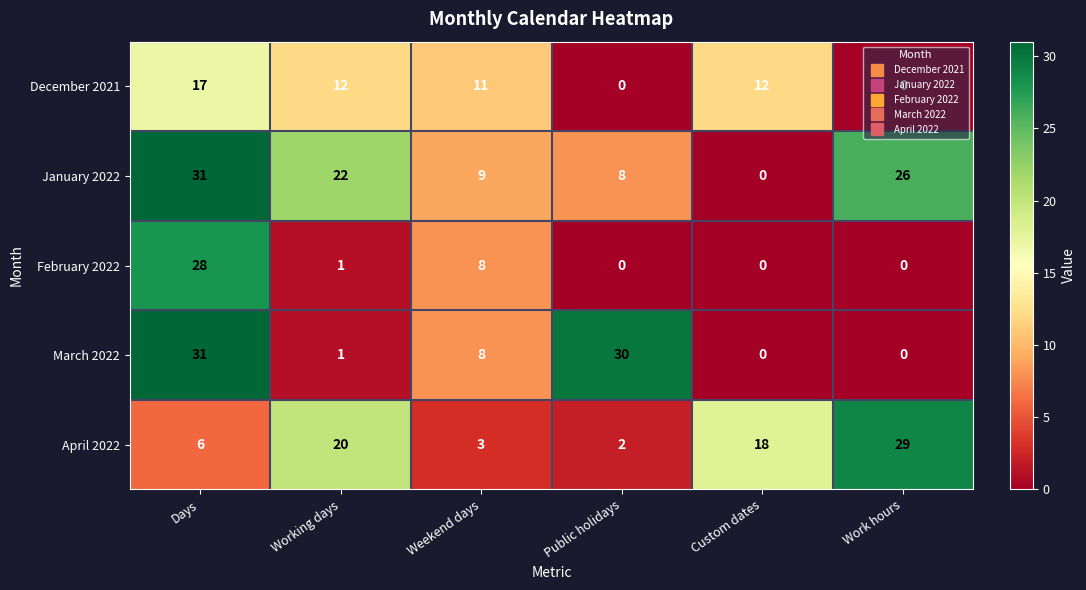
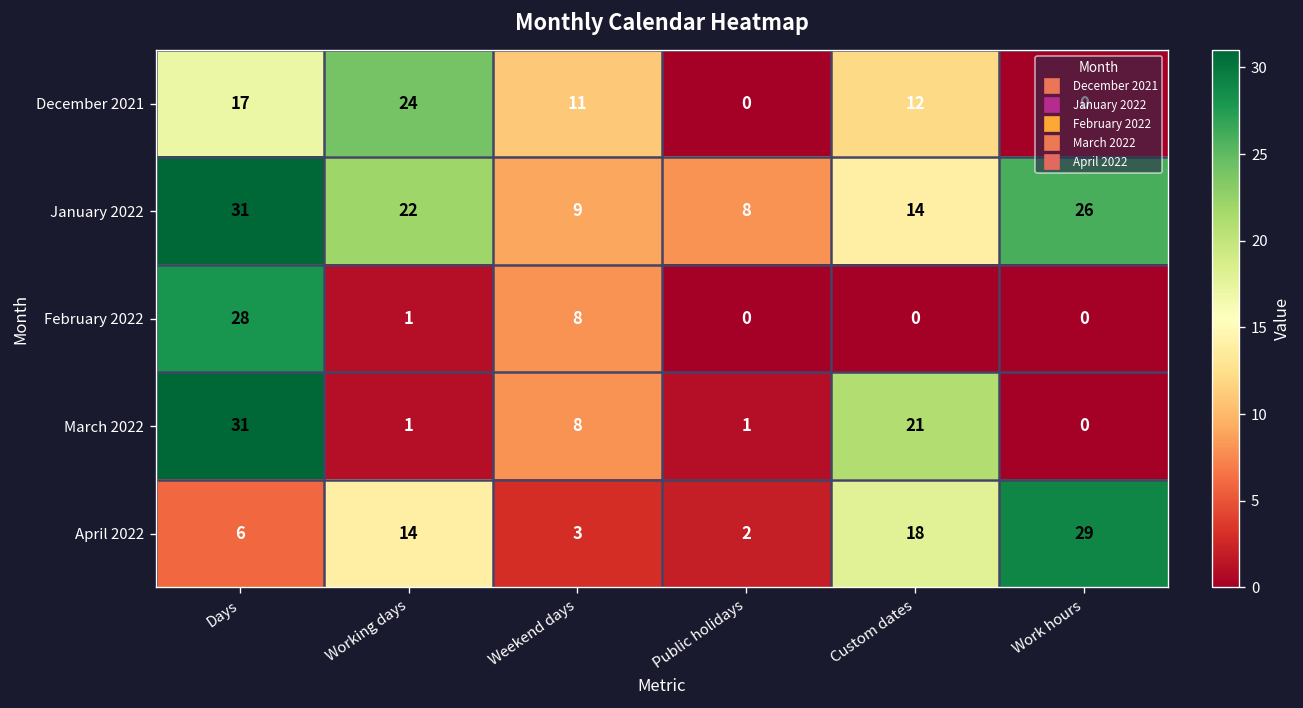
December 2021, Working days: 12 -> 24
January 2022, Custom dates: 0 -> 14
March 2022, Public holidays: 30 -> 1
March 2022, Custom dates: 0 -> 21
April 2022, Working days: 20 -> 14
